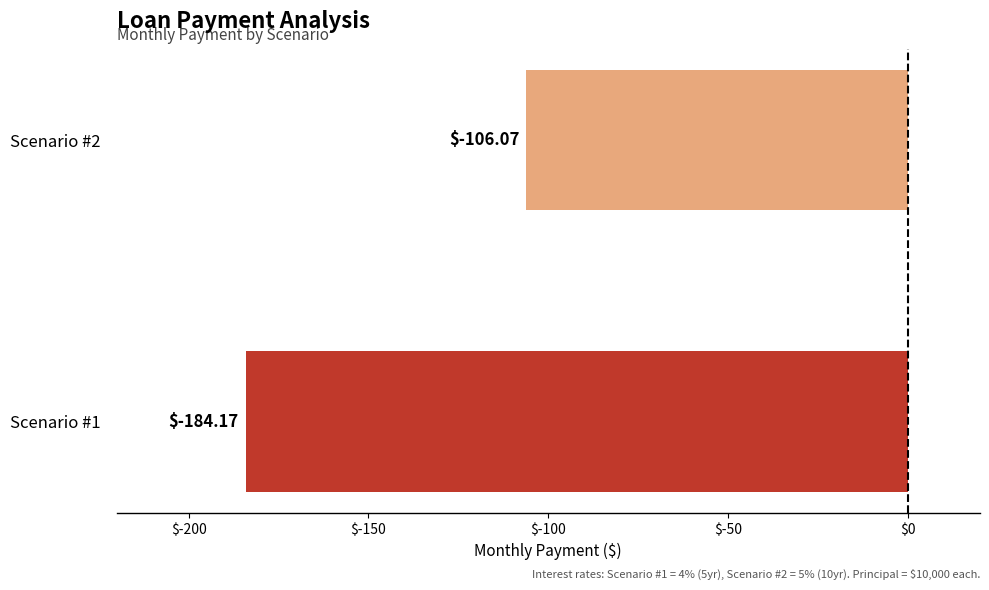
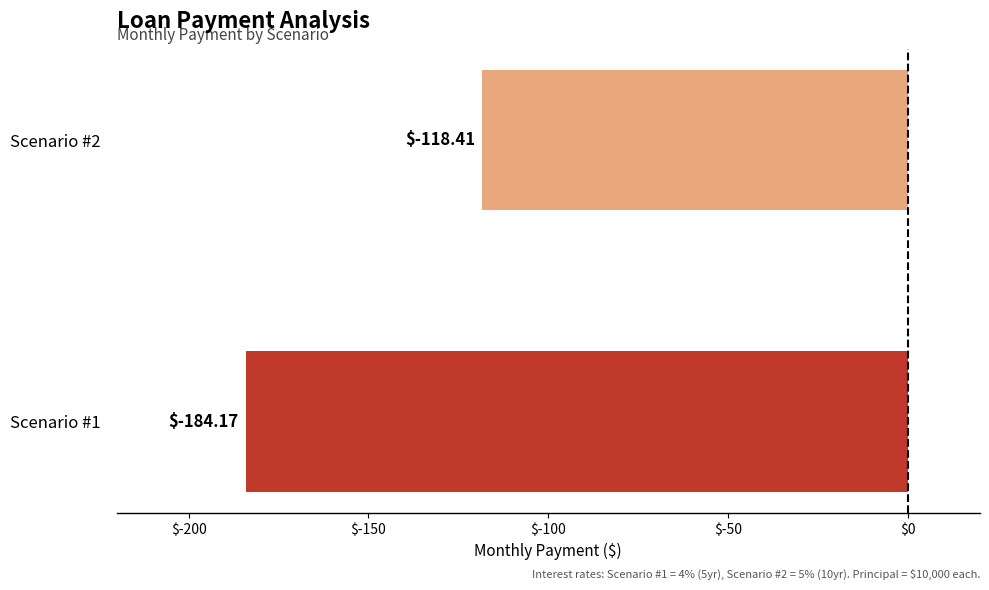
Scenario #2: $-106.07 -> $-118.41
